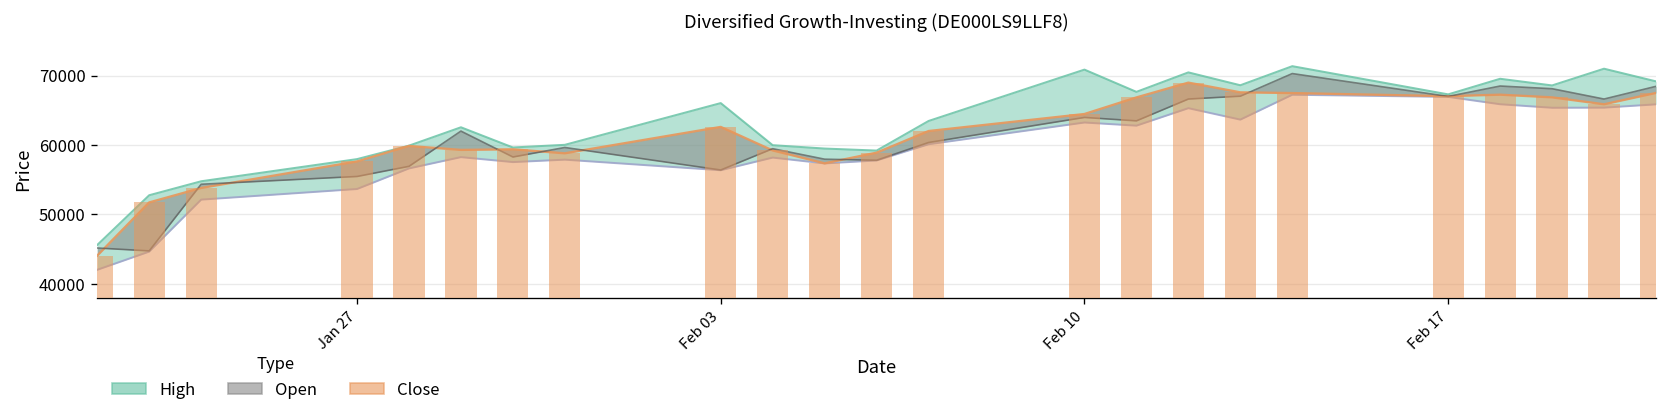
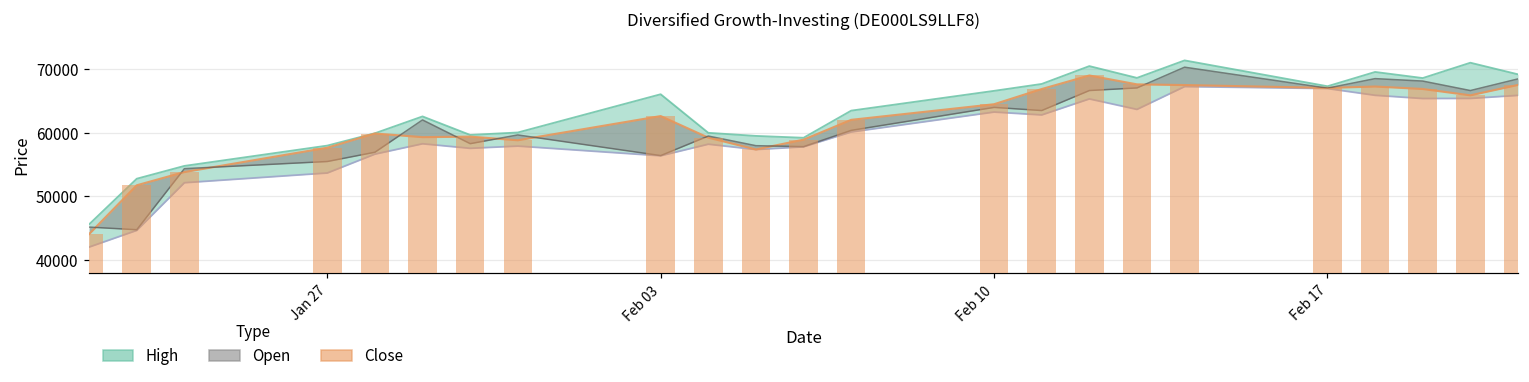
High, Feb 10: 71000 -> 67000
